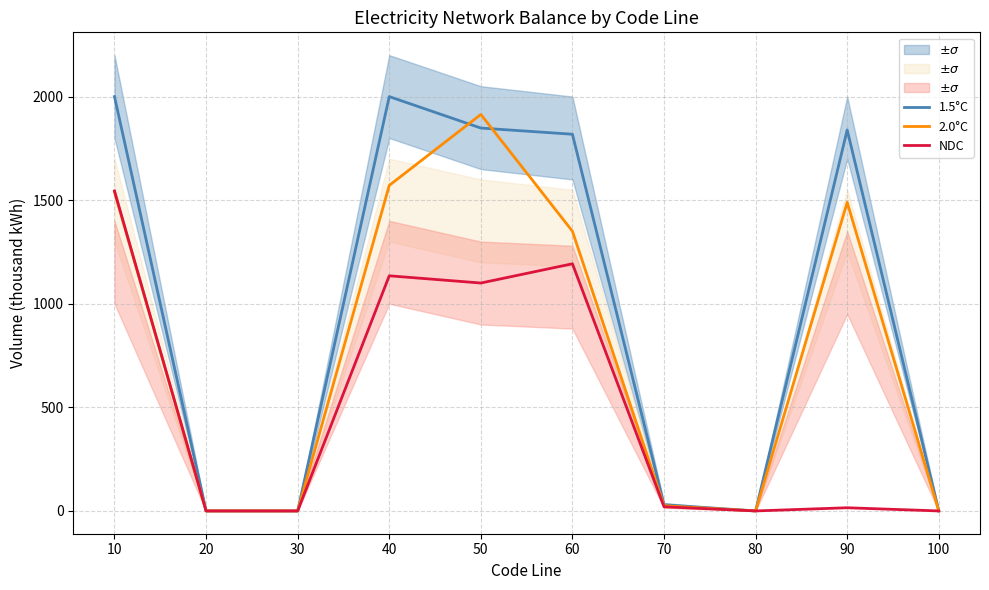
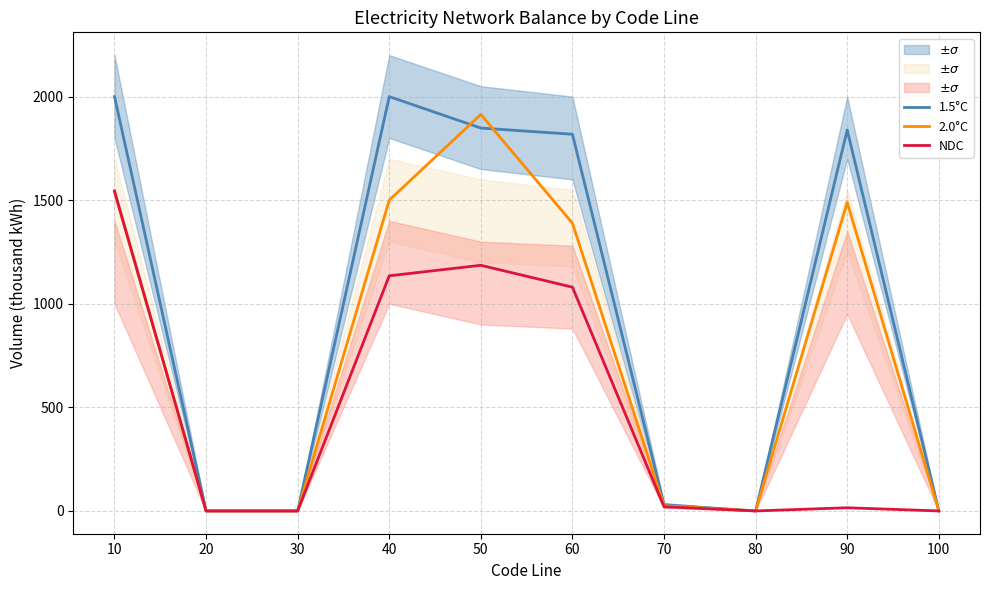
2.0°C, 40: 1570 -> 1500
NDC, 50: 1100 -> 1190
2.0°C, 60: 1350 -> 1390
NDC, 60: 1190 -> 1080
